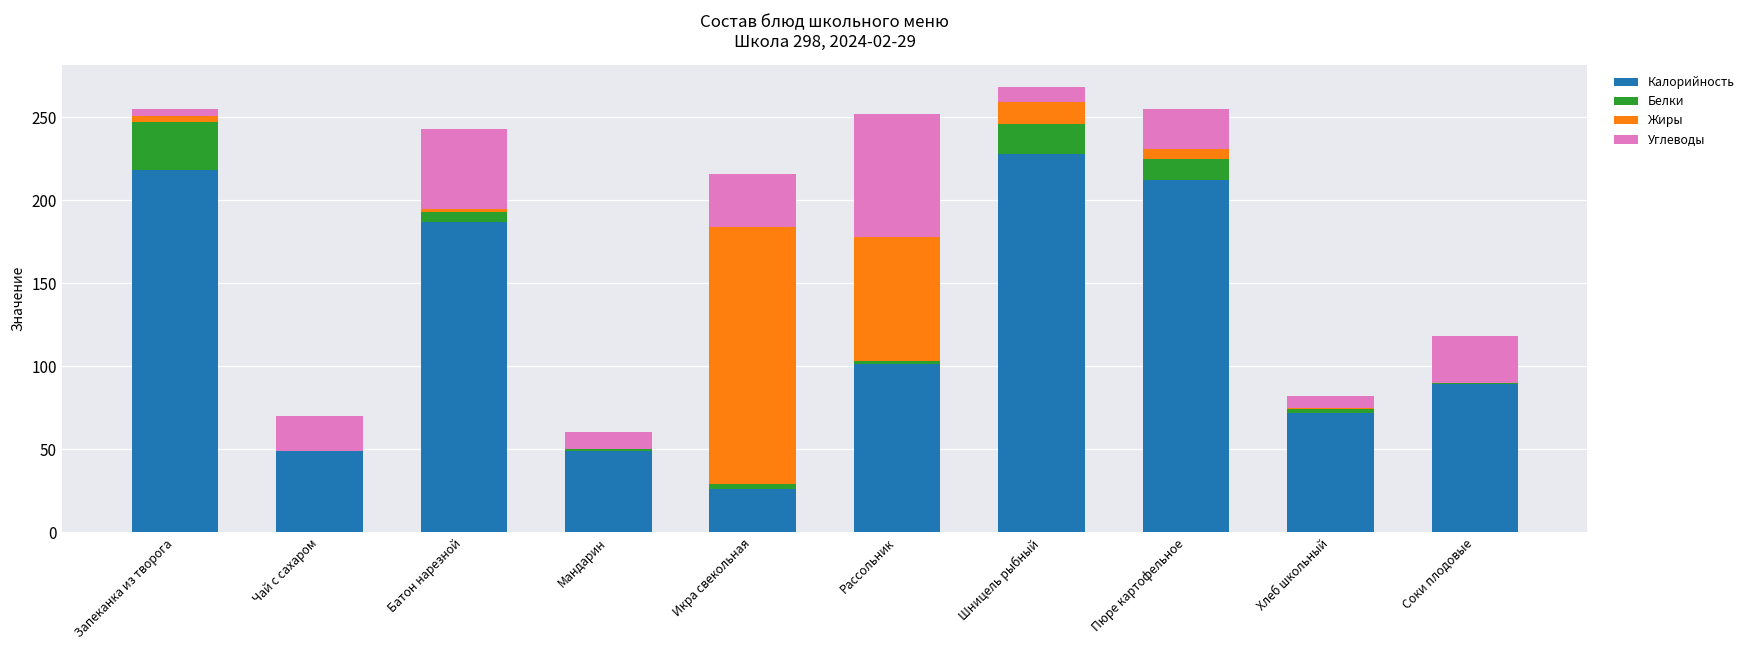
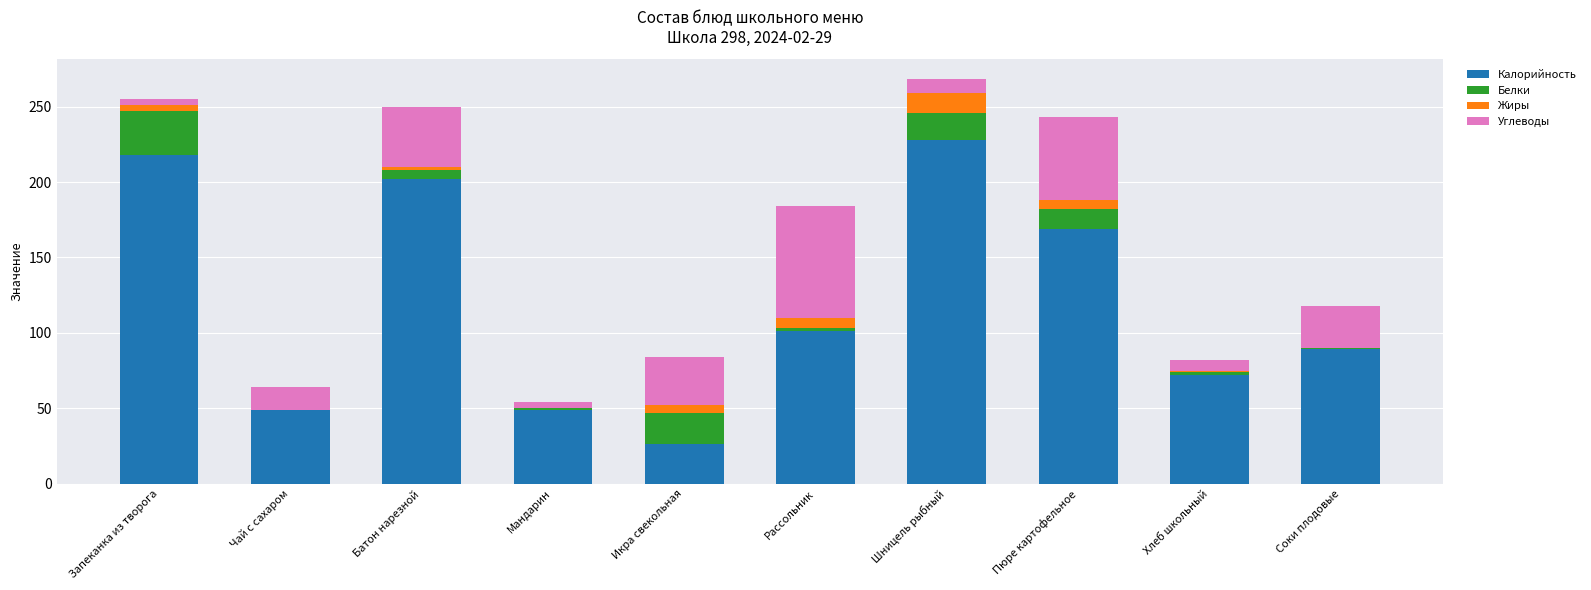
Углеводы, Чай с сахаром: 21 -> 15
Калорийность, Батон нарезной: 187 -> 202
Углеводы, Батон нарезной: 48 -> 40
Углеводы, Мандарин: 10 -> 4
Белки, Икра свекольная: 3 -> 21
Жиры, Икра свекольная: 155 -> 5
Жиры, Рассольник: 75 -> 7
Калорийность, Пюре картофельное: 212 -> 169
Углеводы, Пюре картофельное: 24 -> 55
